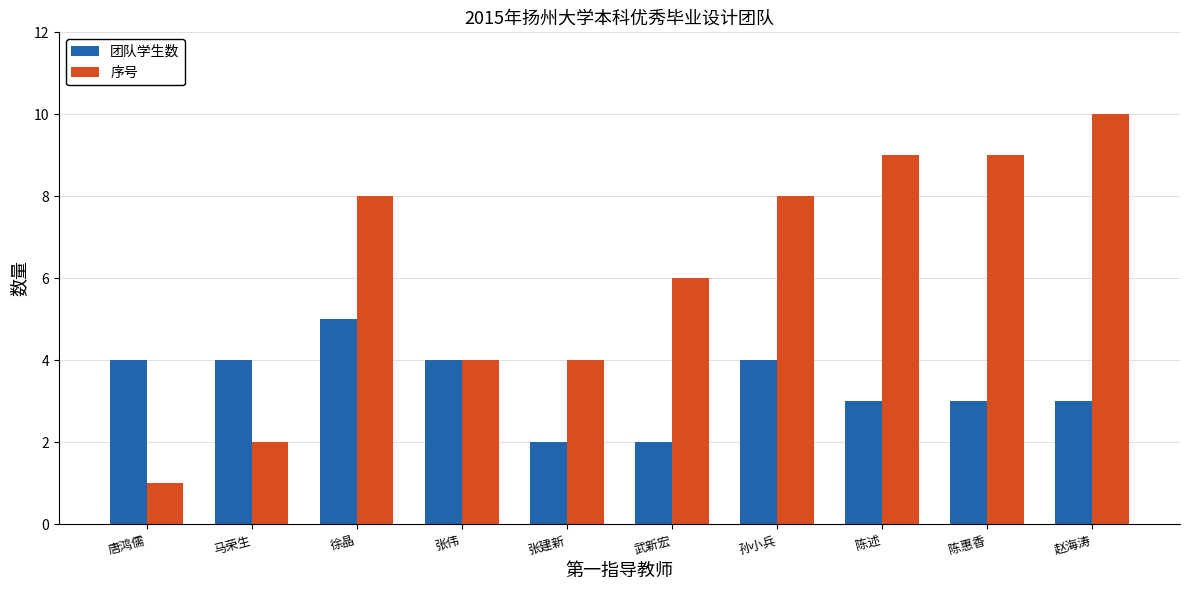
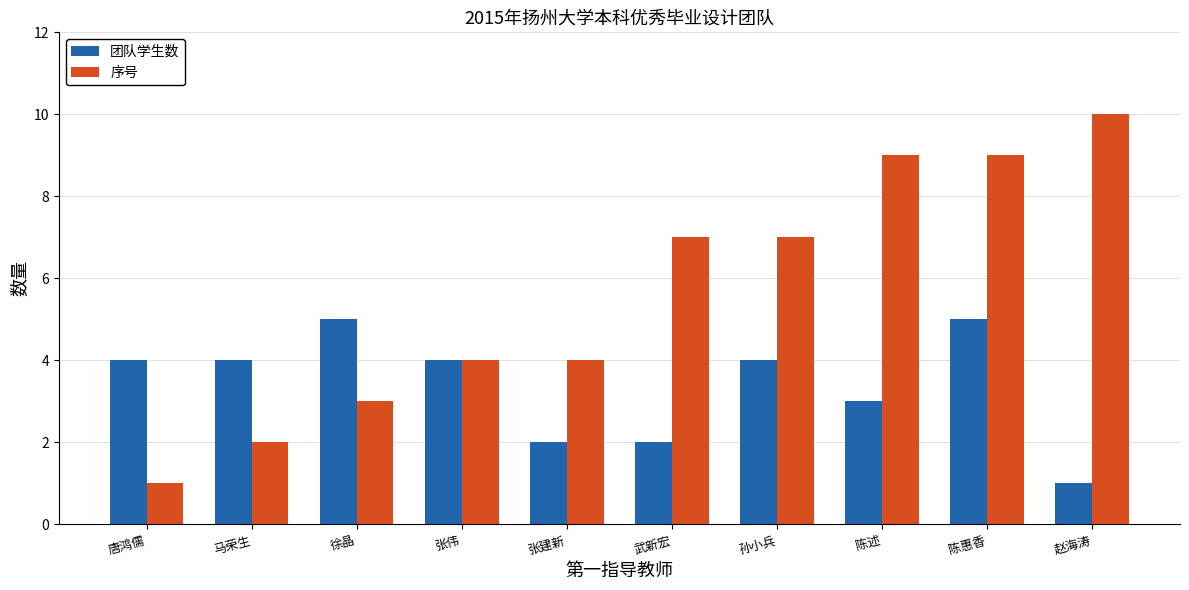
序号, 徐晶: 8 -> 3
序号, 武新宏: 6 -> 7
序号, 孙小兵: 8 -> 7
团队学生数, 陈惠香: 3 -> 5
团队学生数, 赵海涛: 3 -> 1
